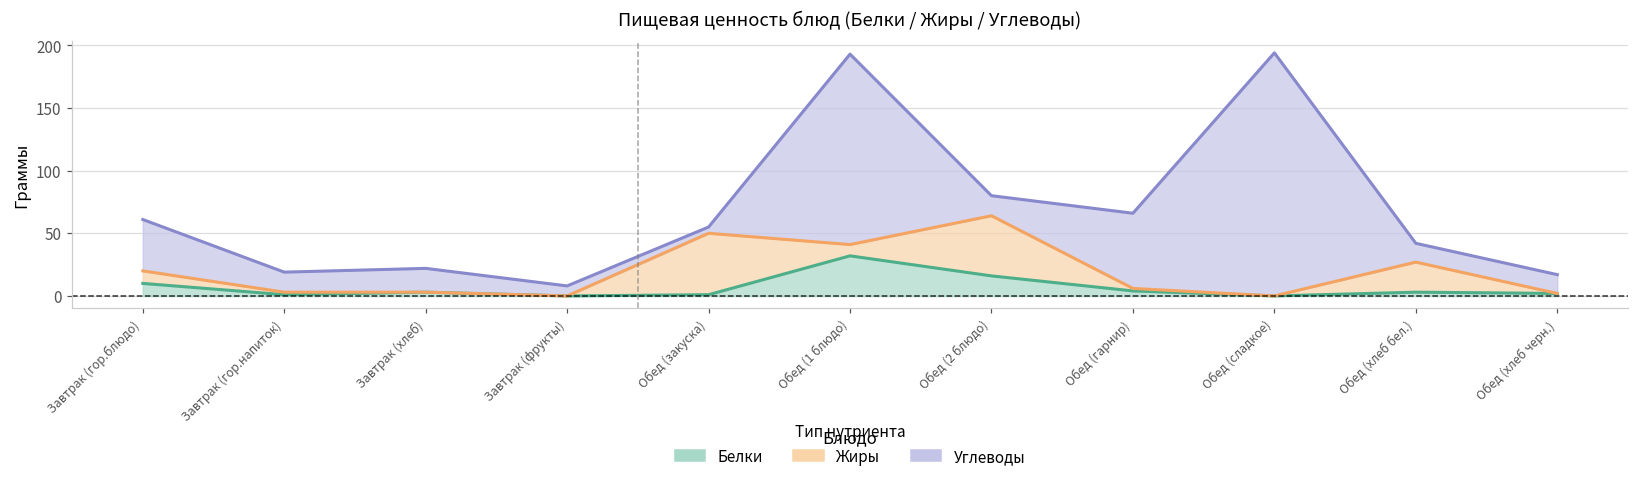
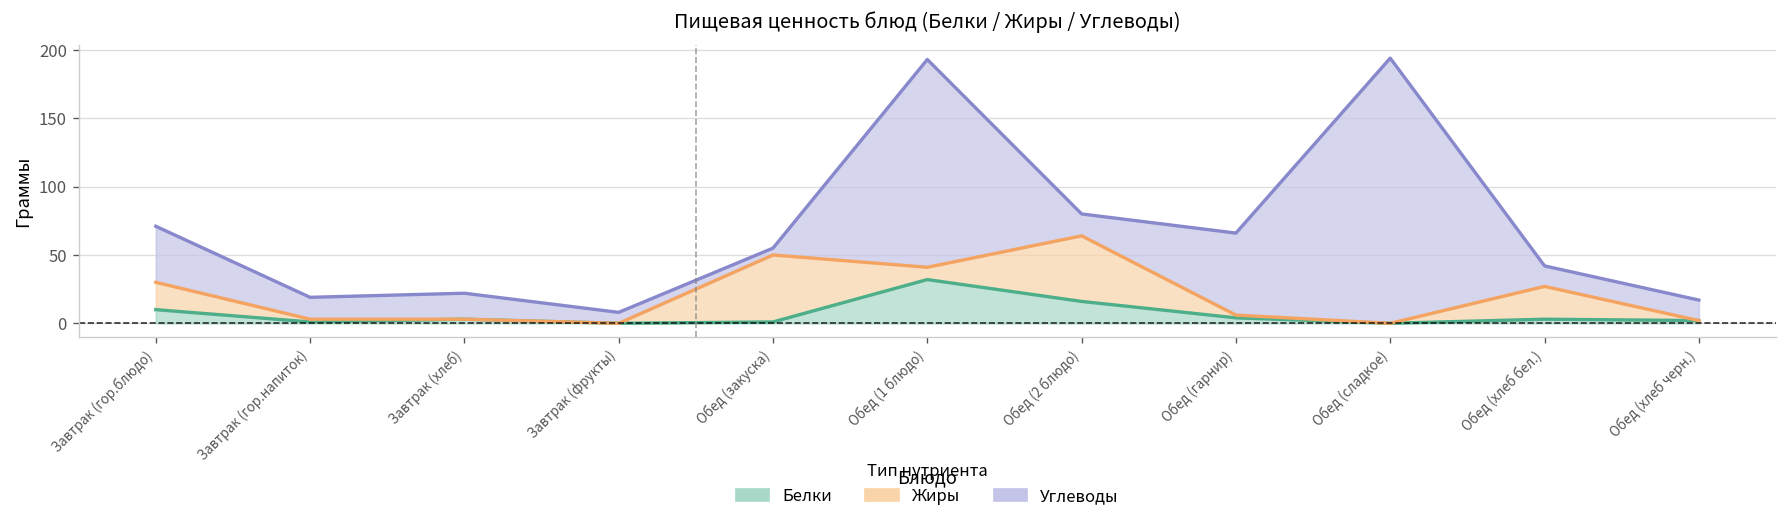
Жиры, Завтрак (гор.блюдо): 10 -> 20
